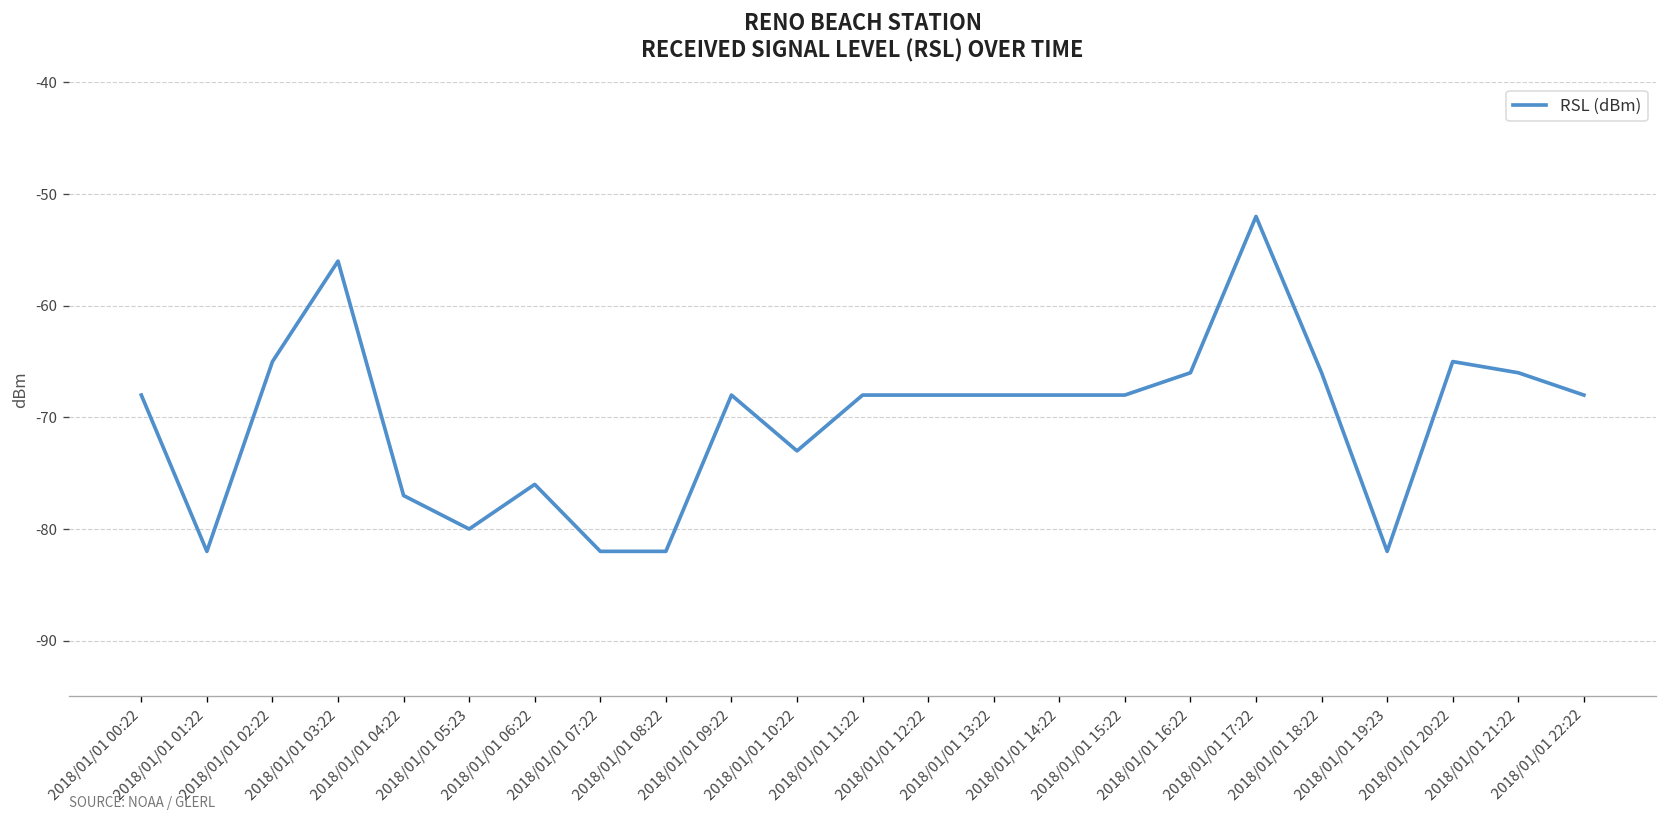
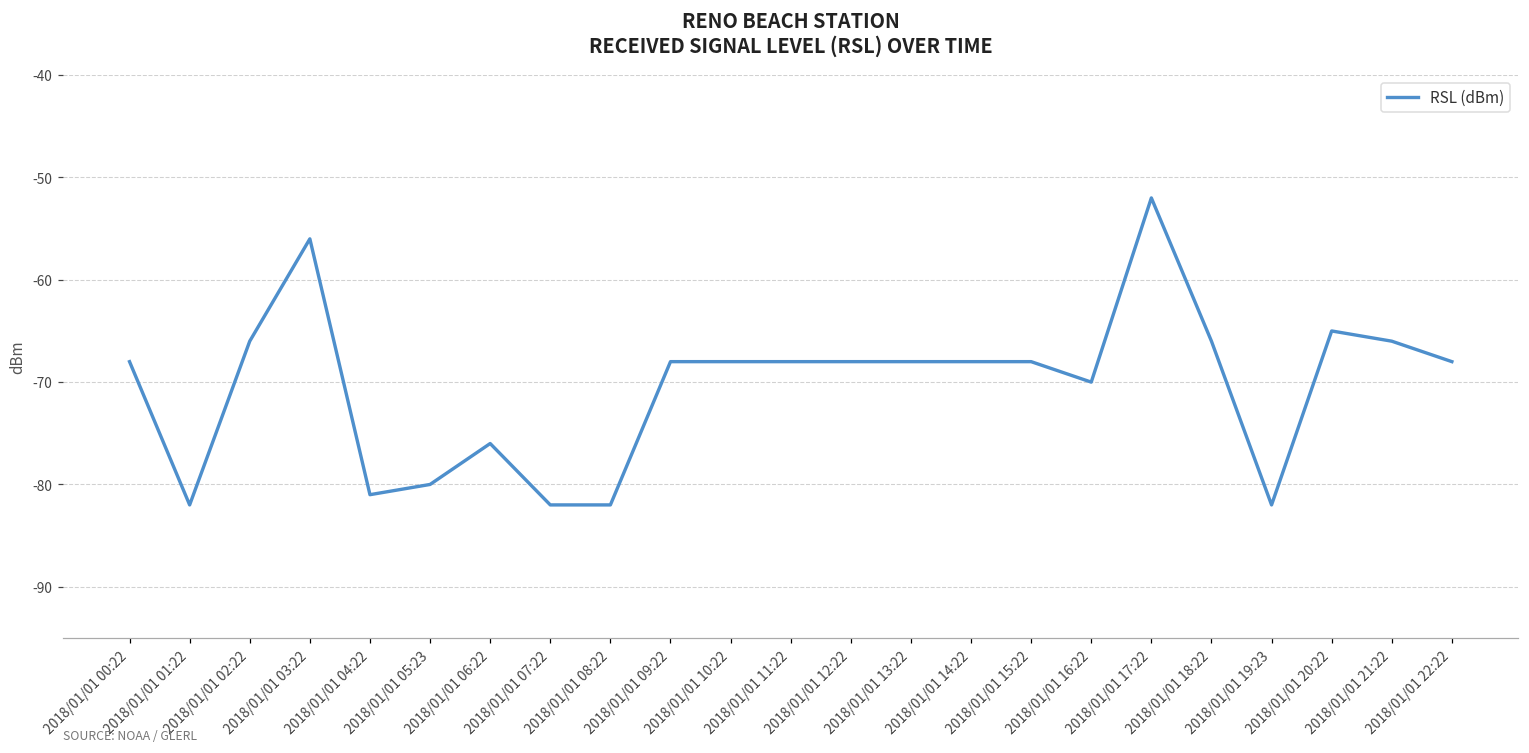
2018/01/01 02:22: -65 -> -66
2018/01/01 04:22: -77 -> -81
2018/01/01 10:22: -73 -> -68
2018/01/01 16:22: -66 -> -70
